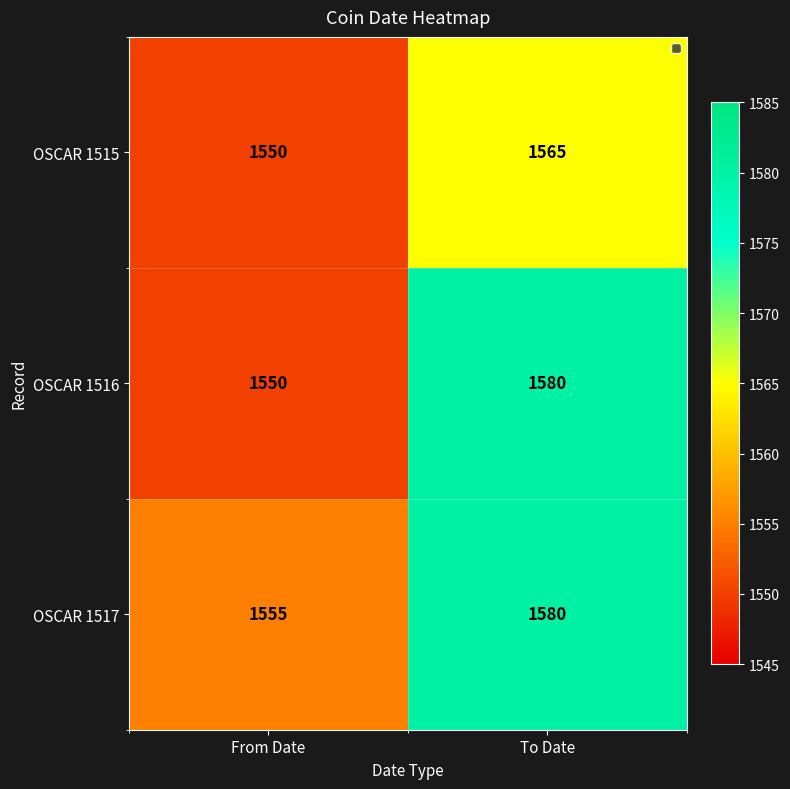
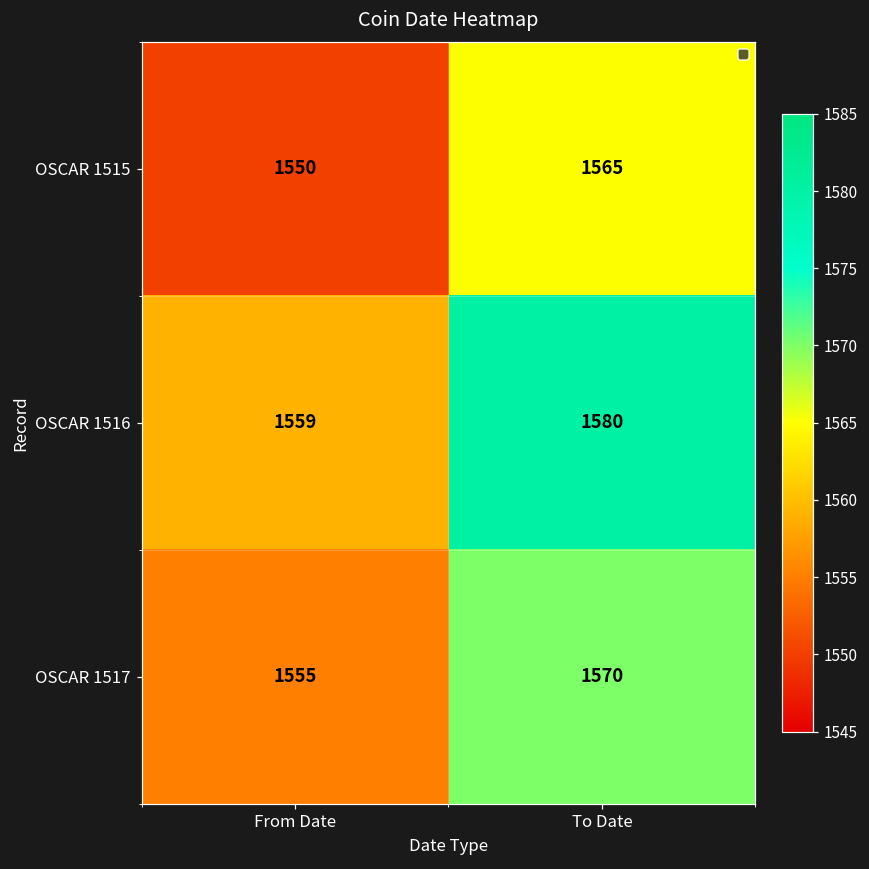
OSCAR 1516, From Date: 1550 -> 1559
OSCAR 1517, To Date: 1580 -> 1570
